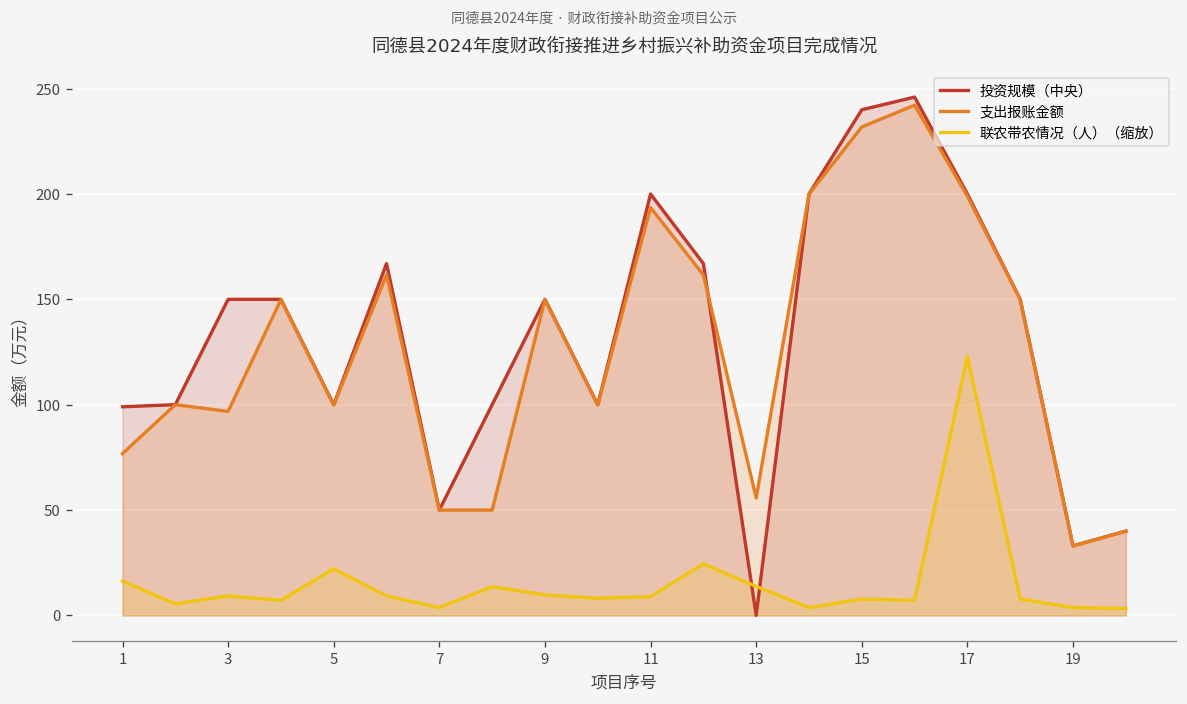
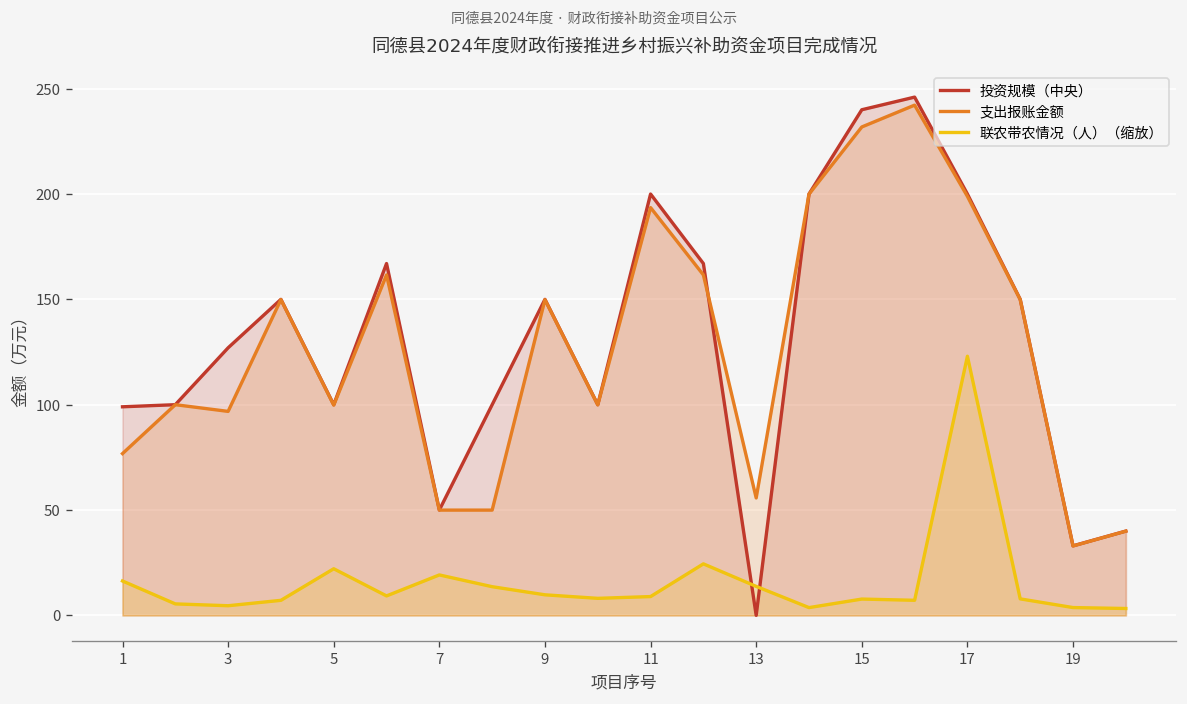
投资规模（中央）, 3: 150 -> 127
联农带农情况（人）（缩放）, 3: 9 -> 5
联农带农情况（人）（缩放）, 7: 4 -> 19
